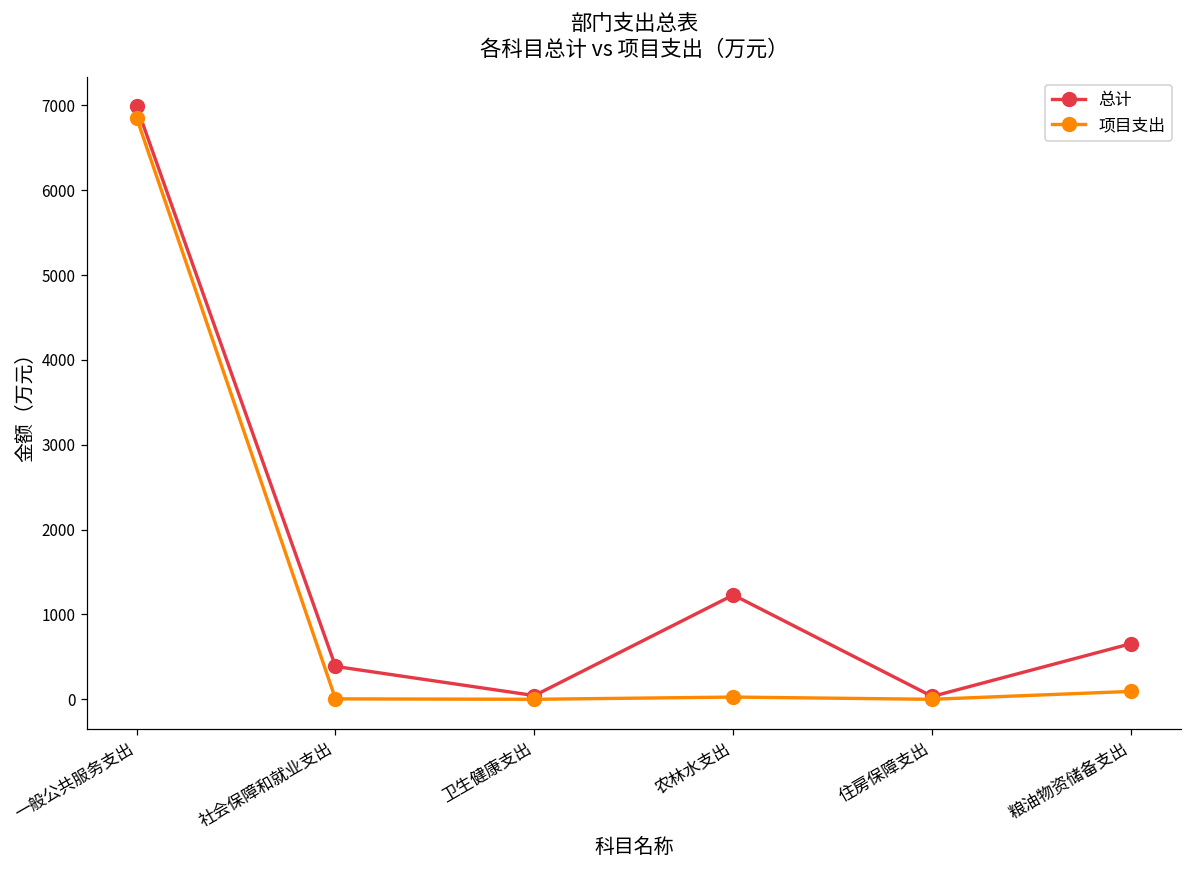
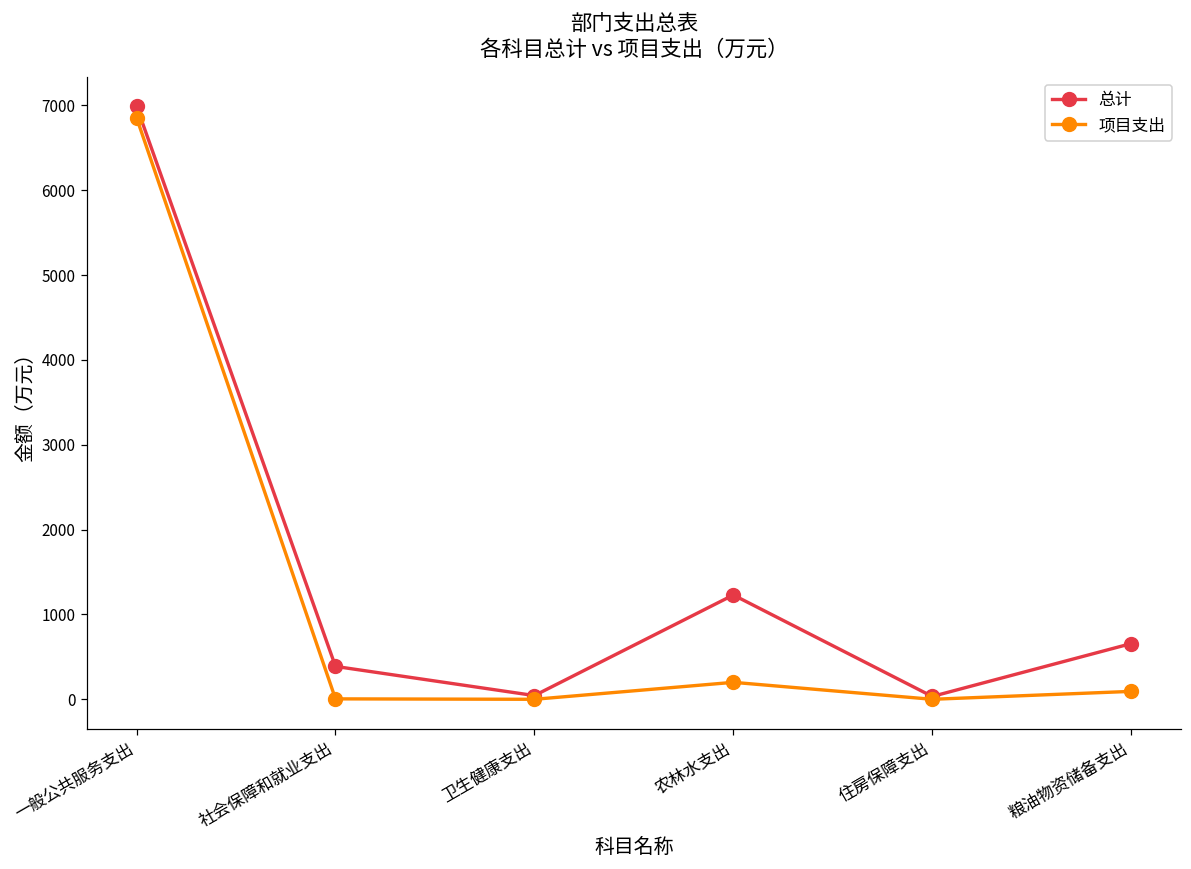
项目支出, 农林水支出: 0 -> 200
